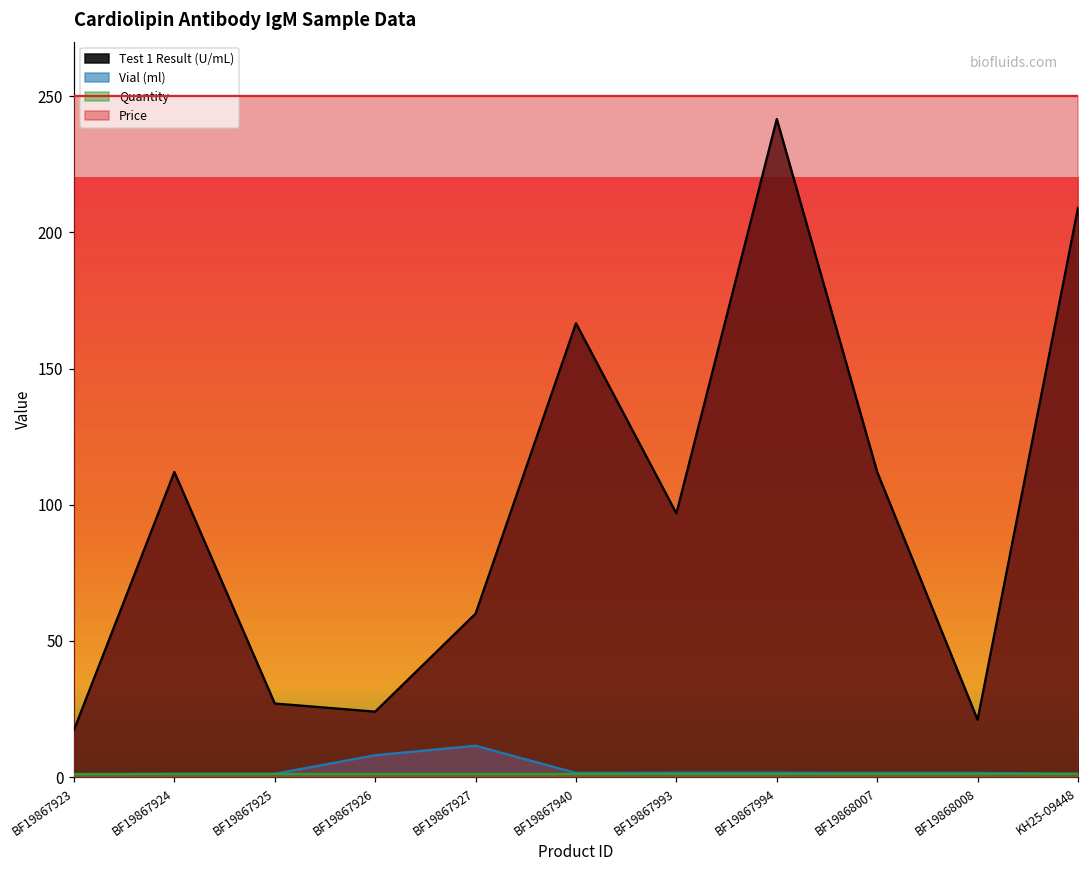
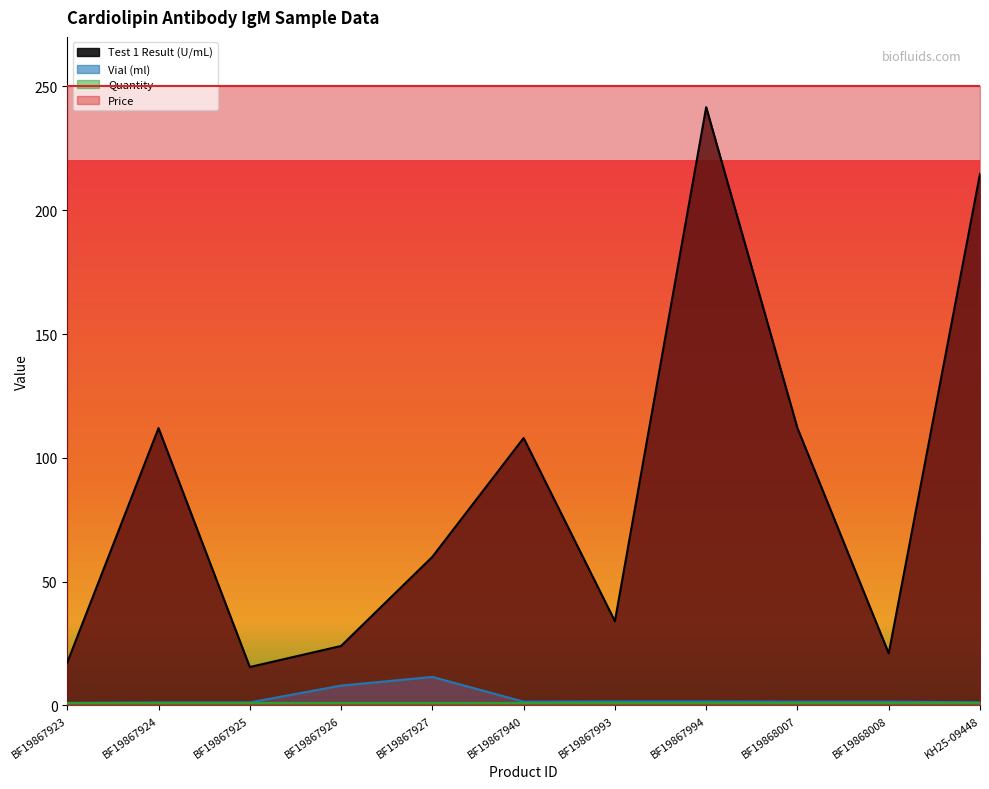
Test 1 Result (U/mL), BF19867925: 27 -> 16
Test 1 Result (U/mL), BF19867940: 167 -> 108
Test 1 Result (U/mL), BF19867993: 97 -> 34
Test 1 Result (U/mL), KH25-09448: 209 -> 215
